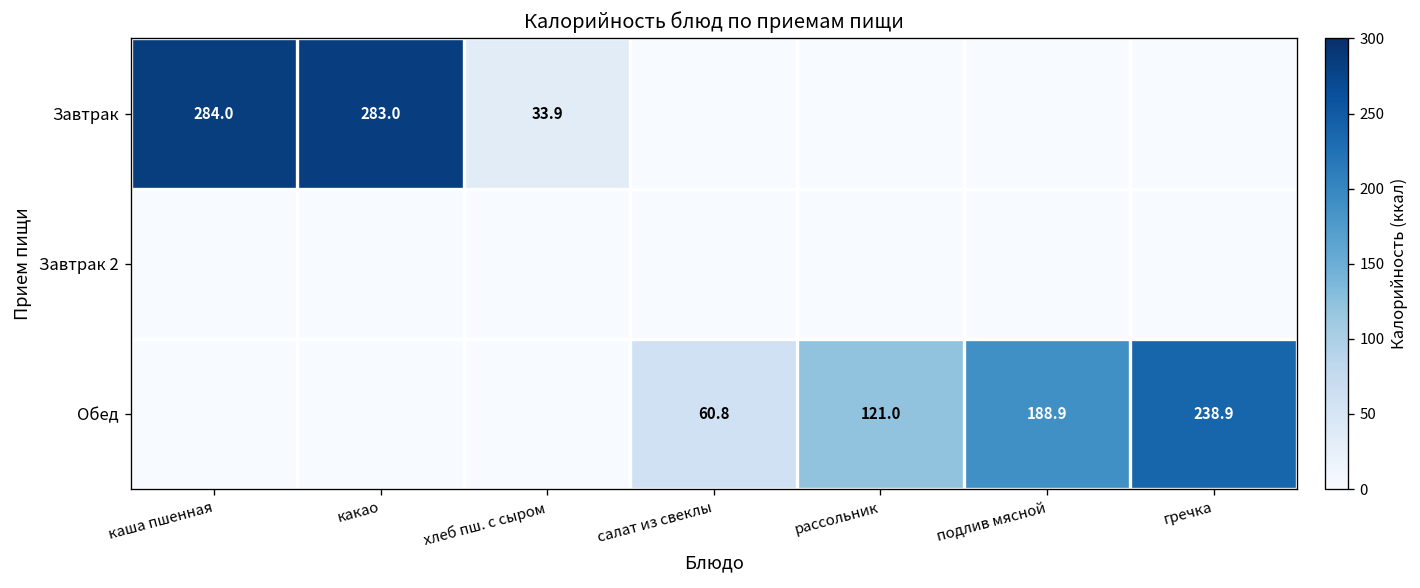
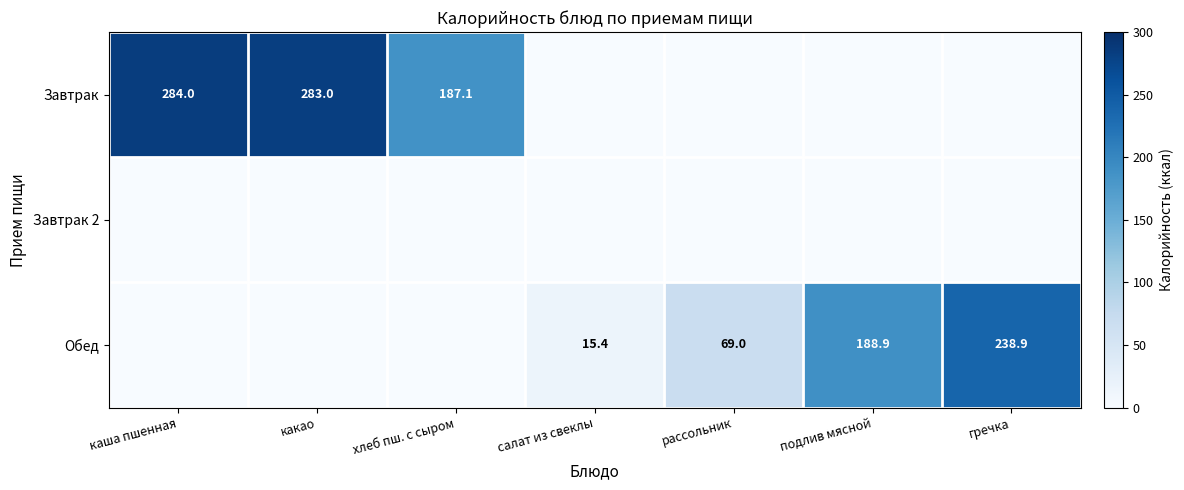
Завтрак, хлеб пш. с сыром: 33.9 -> 187.1
Обед, салат из свеклы: 60.8 -> 15.4
Обед, рассольник: 121.0 -> 69.0
